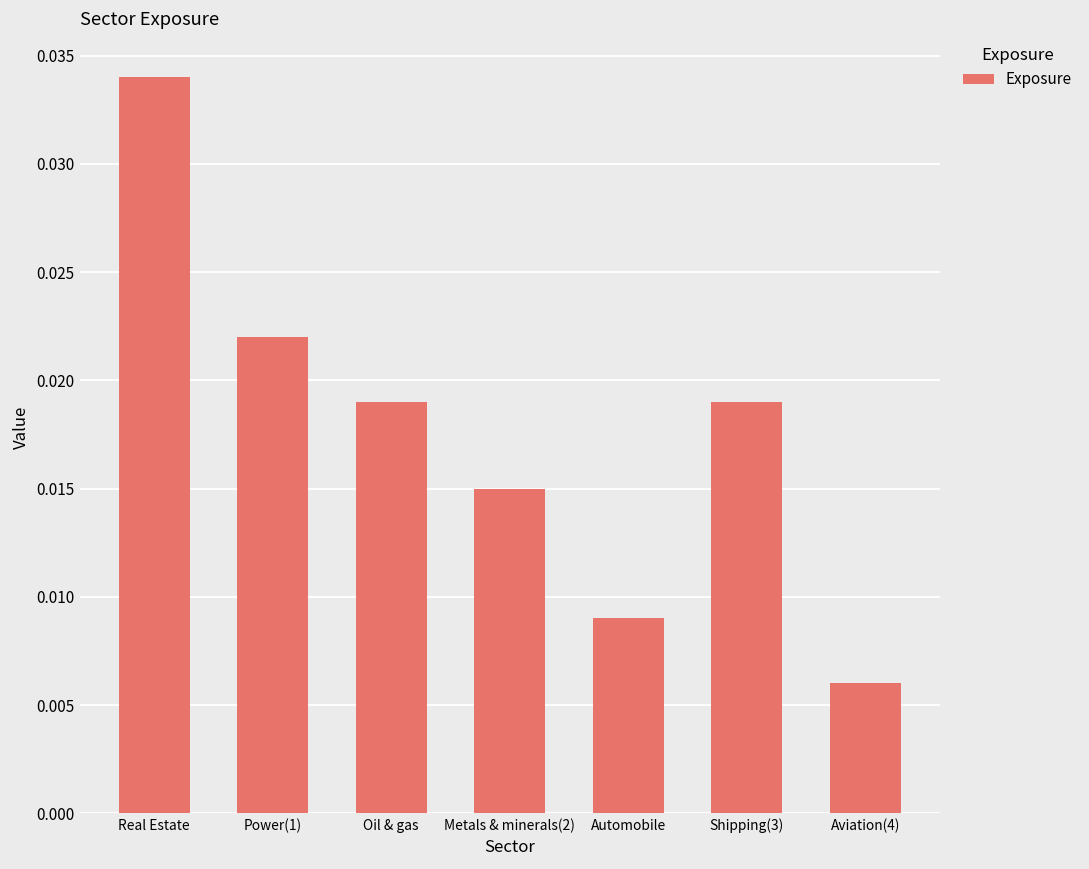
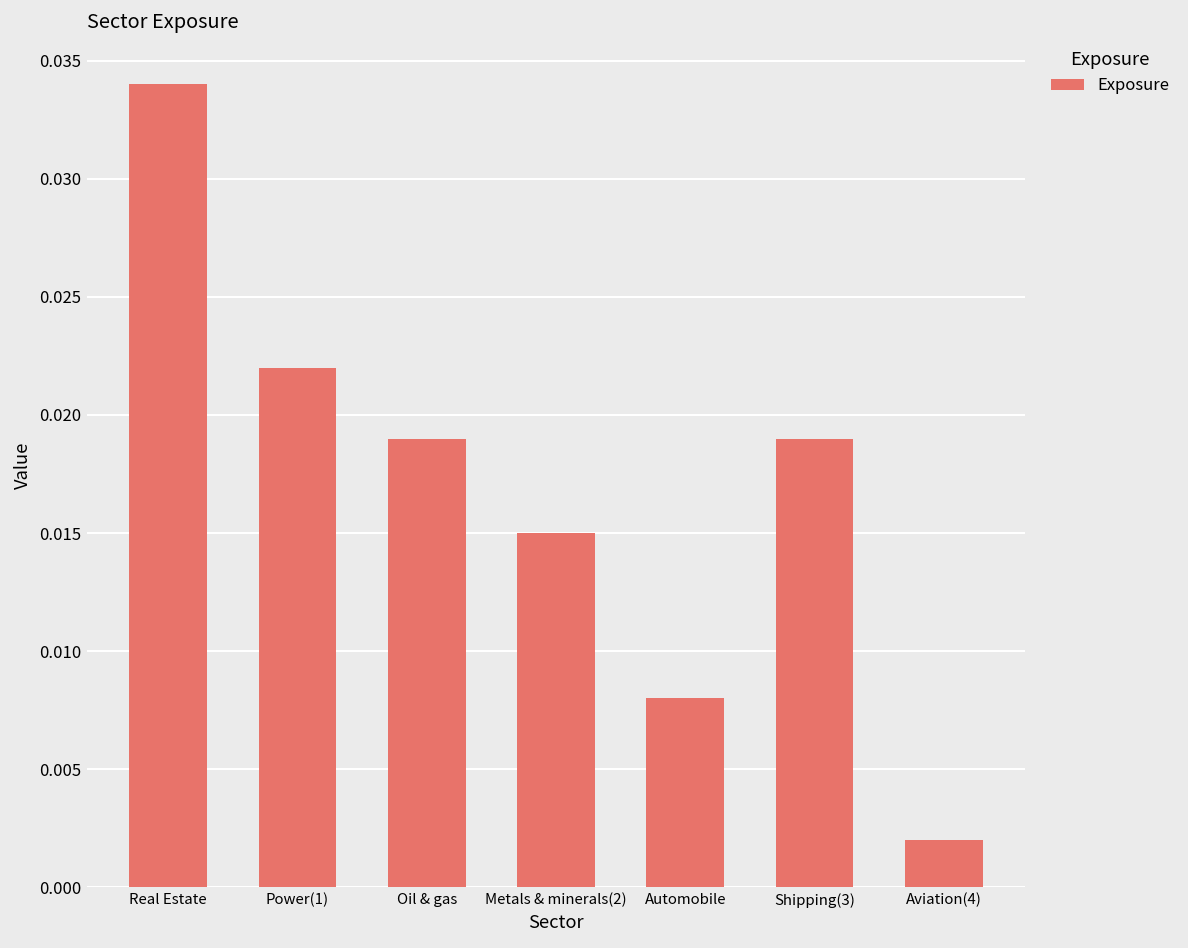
Automobile: 0.009 -> 0.008
Aviation(4): 0.006 -> 0.002
